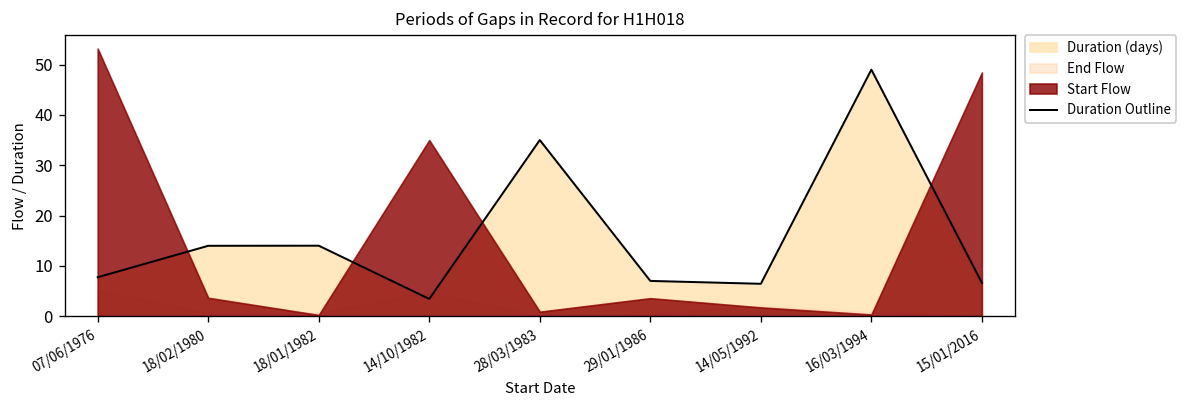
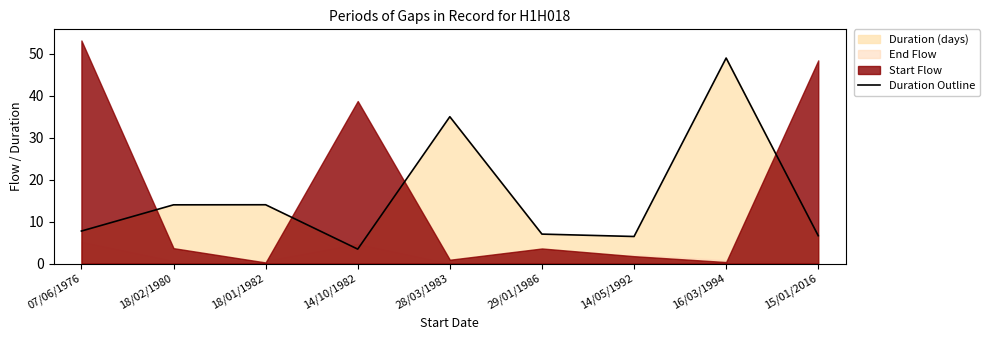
Start Flow, 14/10/1982: 35 -> 39
